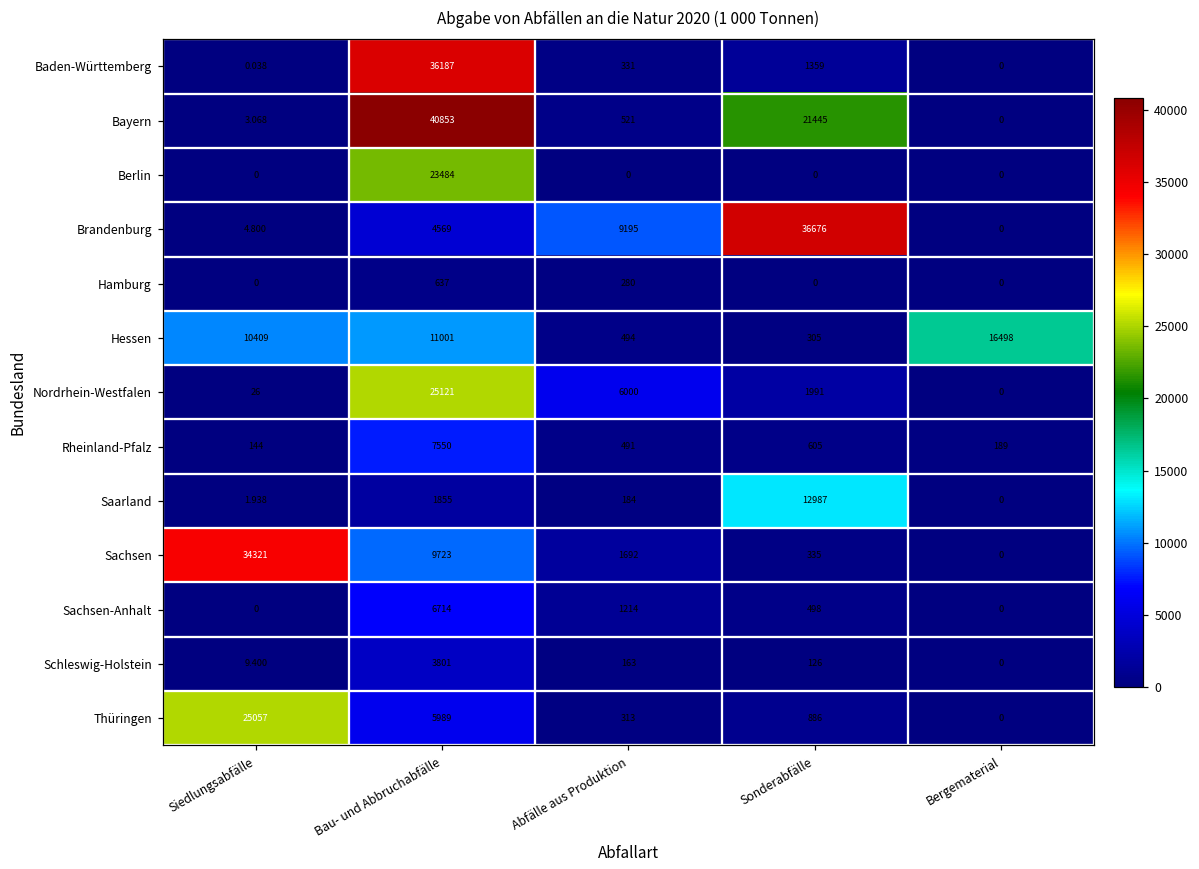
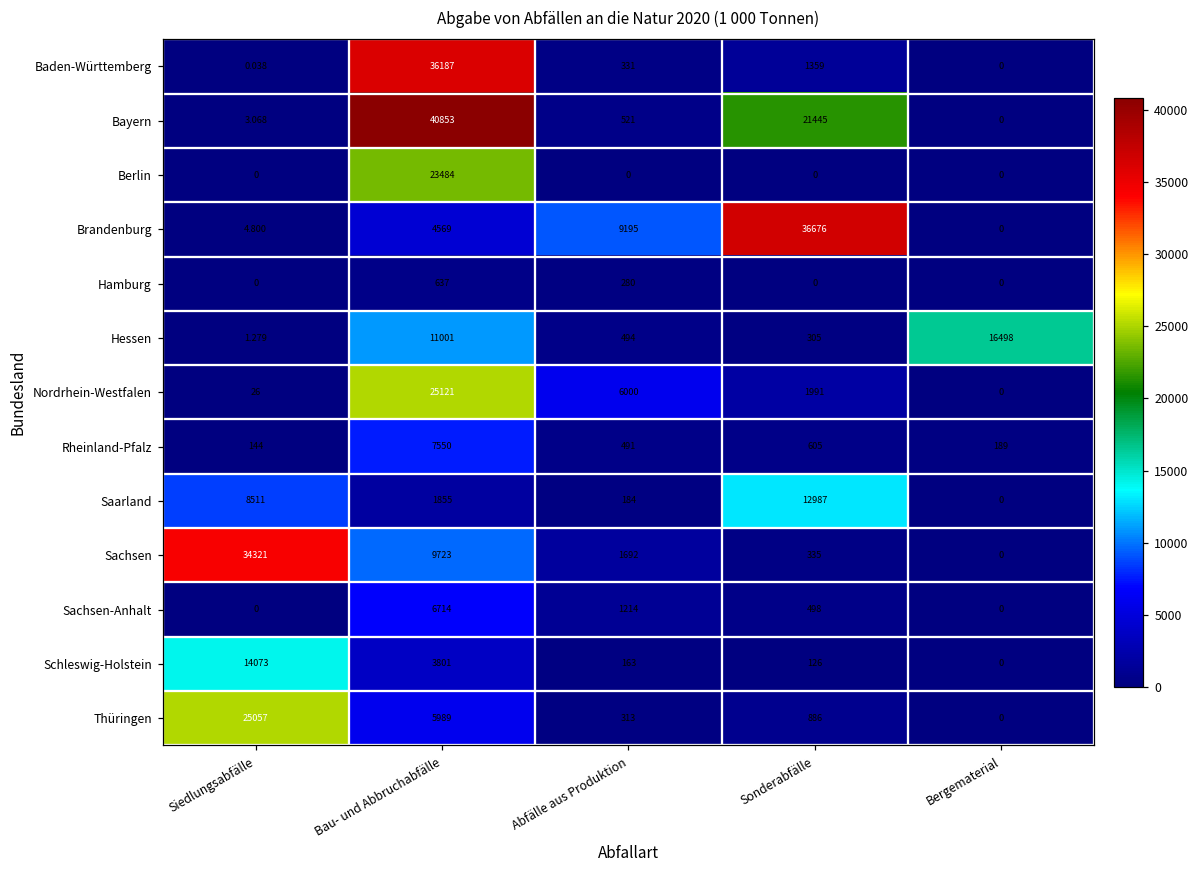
Hessen, Siedlungsabfälle: 10409 -> 1.279
Saarland, Siedlungsabfälle: 1.938 -> 8511
Schleswig-Holstein, Siedlungsabfälle: 9.400 -> 14073
